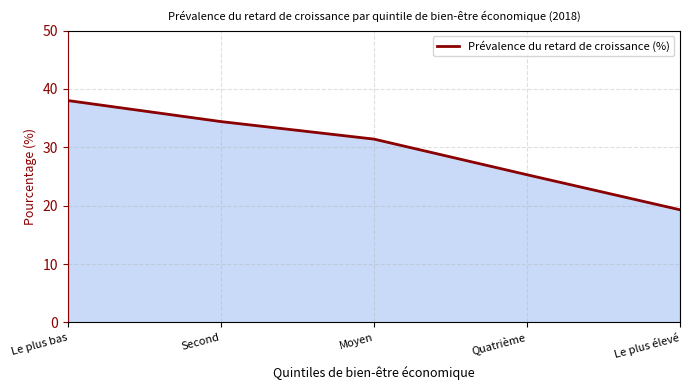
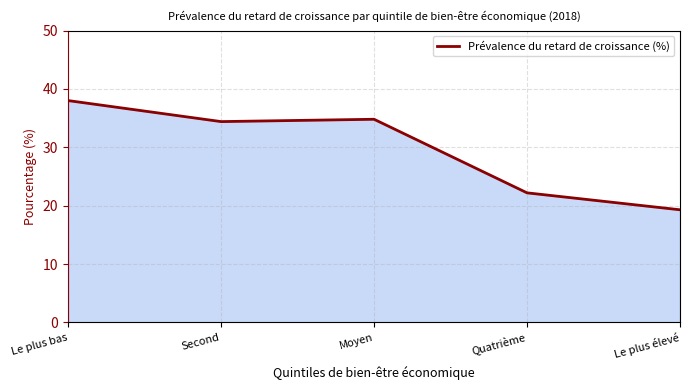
Moyen: 31 -> 35
Quatrième: 25 -> 22
